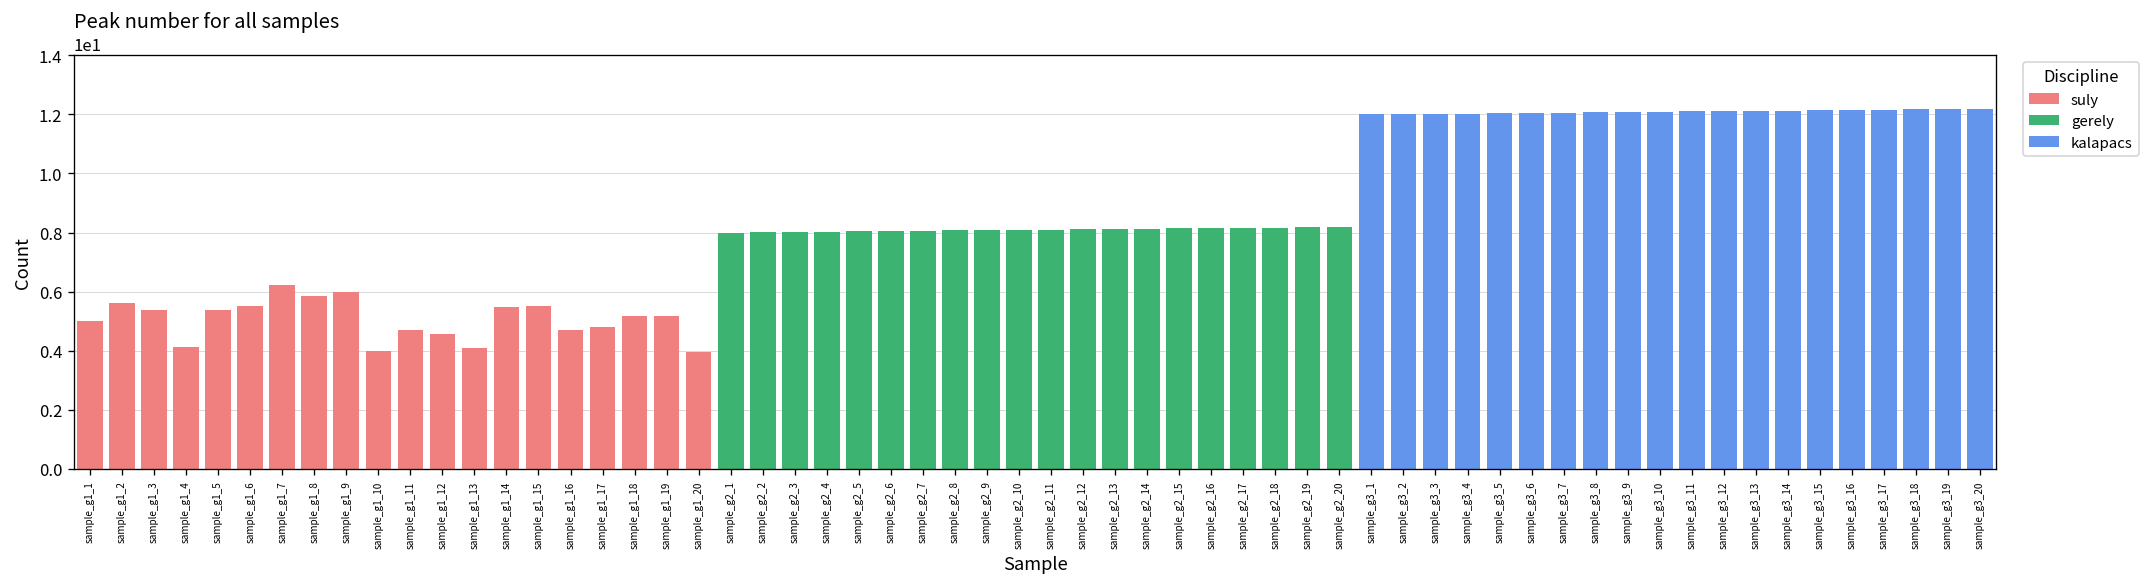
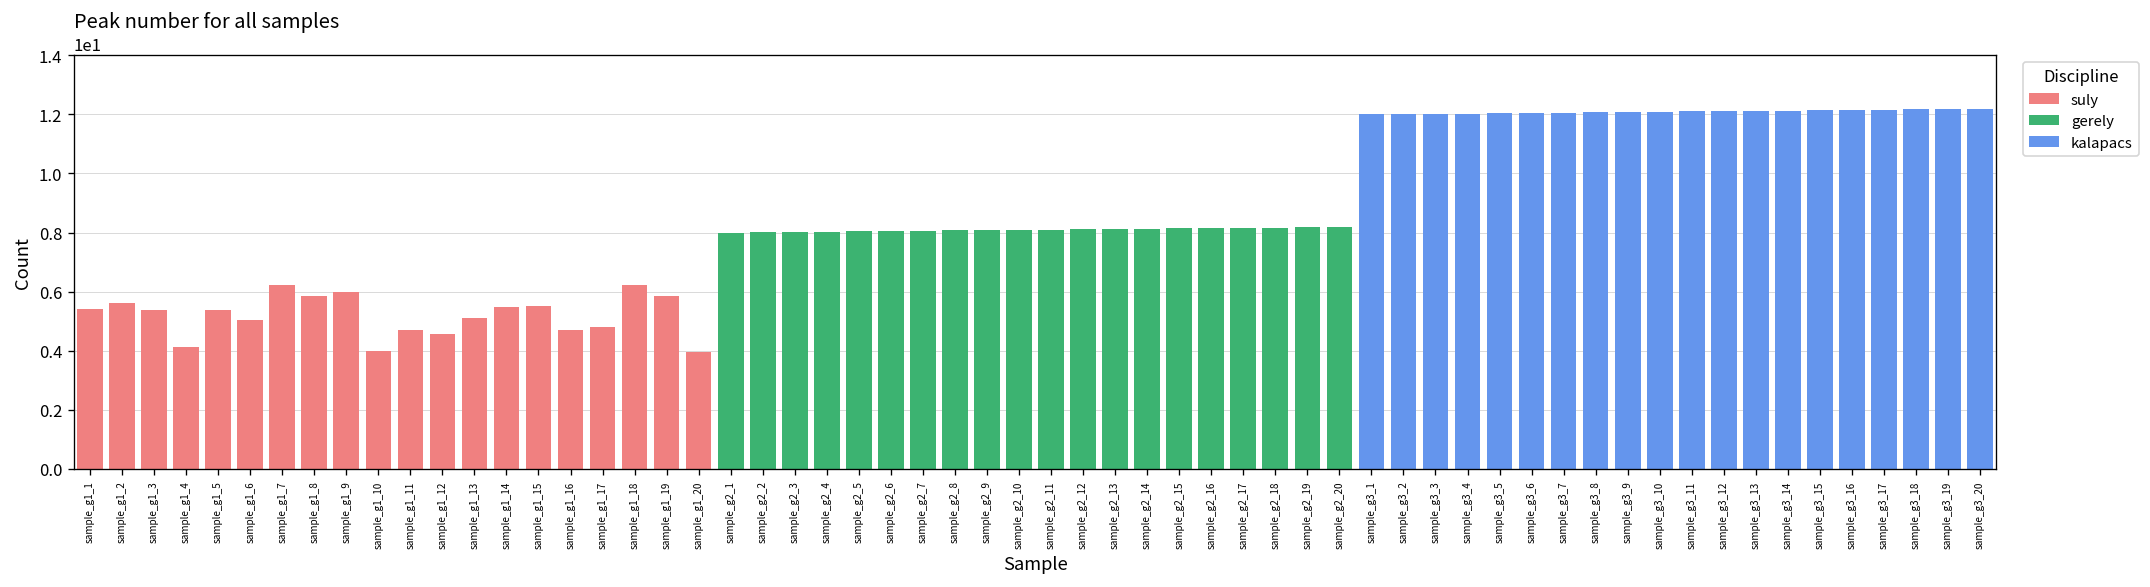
suly, sample_g1_1: 5.0 -> 5.4
suly, sample_g1_6: 5.5 -> 5.1
suly, sample_g1_13: 4.1 -> 5.1
suly, sample_g1_18: 5.2 -> 6.2
suly, sample_g1_19: 5.2 -> 5.9
